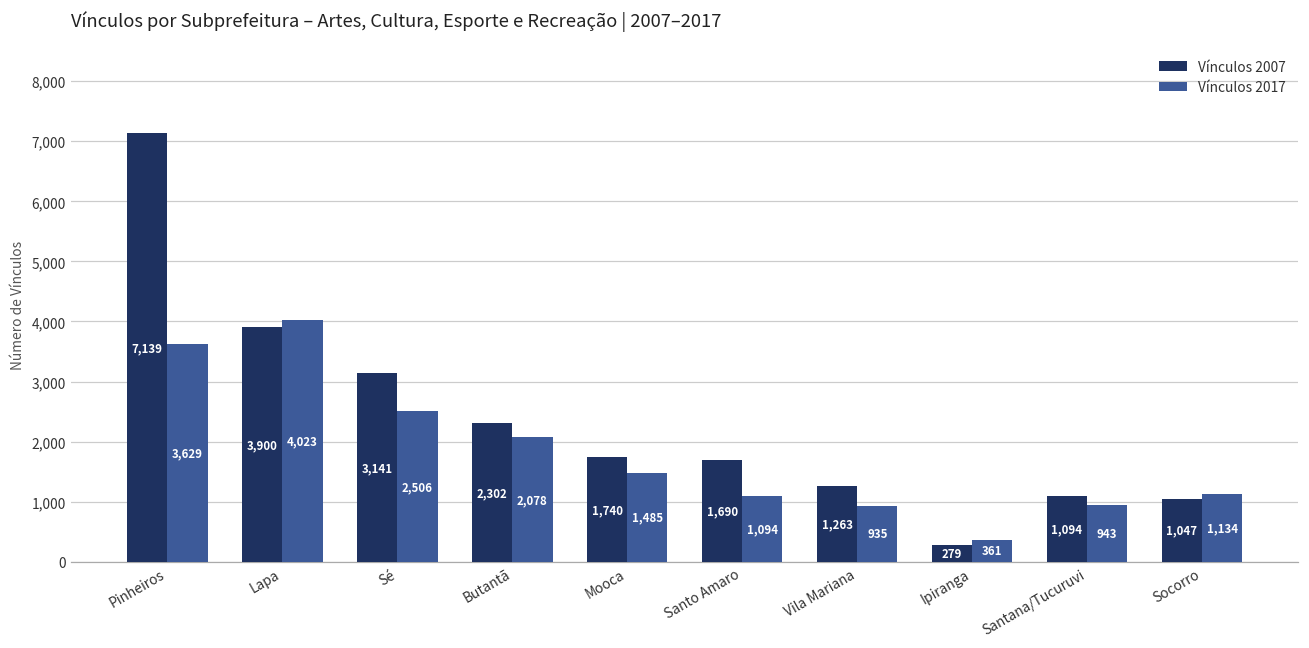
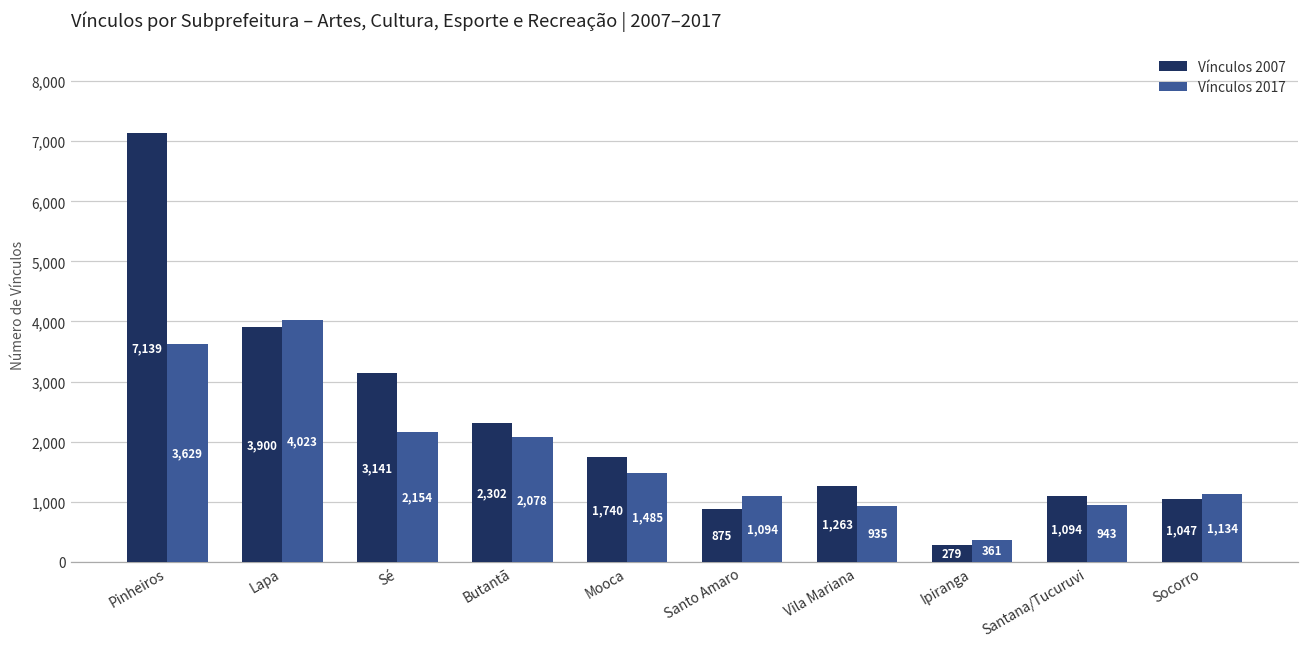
Vínculos 2017, Sé: 2,506 -> 2,154
Vínculos 2007, Santo Amaro: 1,690 -> 875
